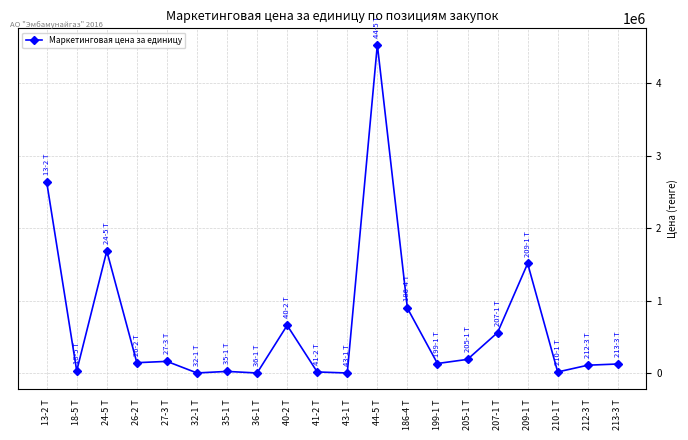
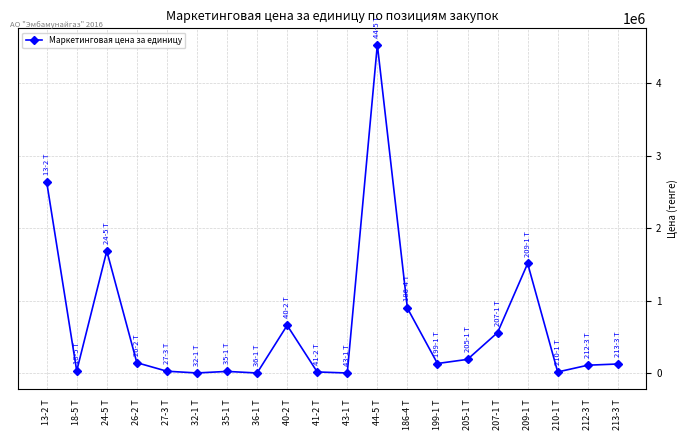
27-3 T: 200000 -> 0
